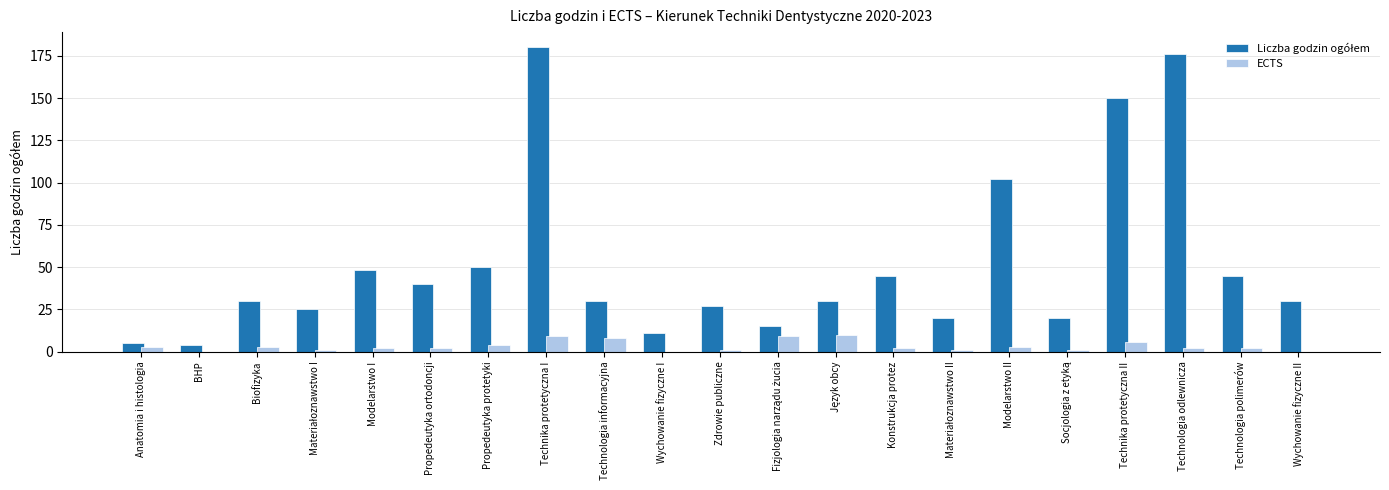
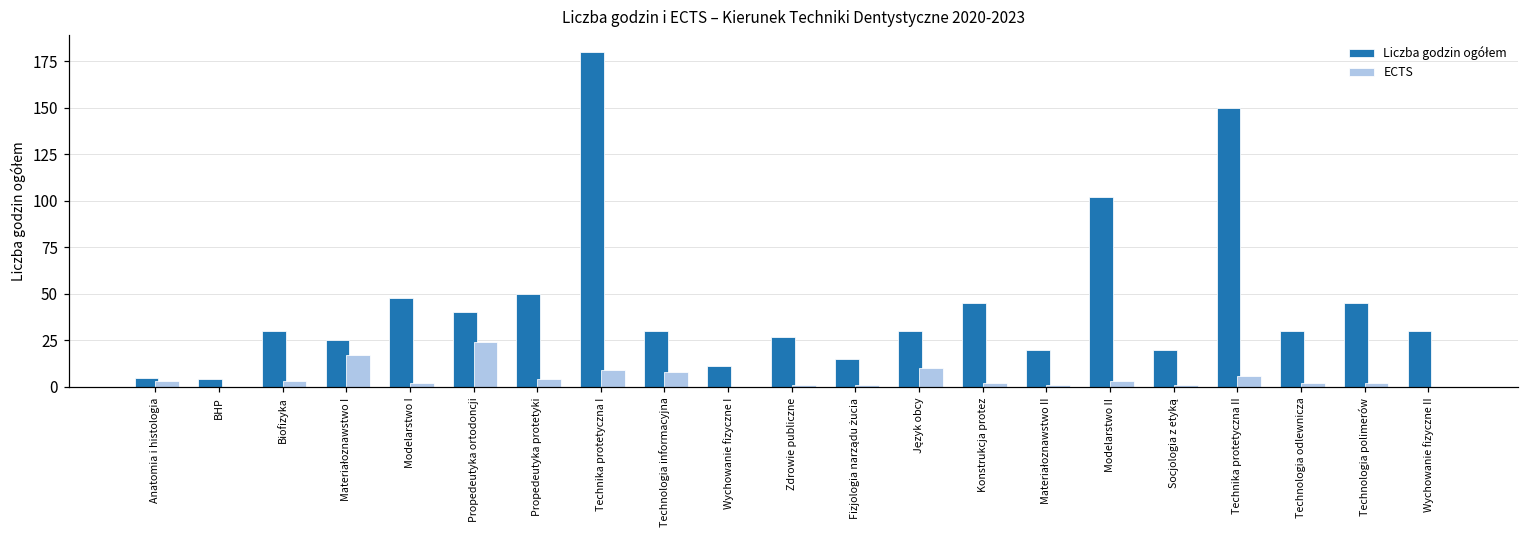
ECTS, Materiałoznawstwo I: 1 -> 17
ECTS, Propedeutyka ortodoncji: 2 -> 24
ECTS, Fizjologia narządu żucia: 9 -> 1
Liczba godzin ogółem, Technologia odlewnicza: 176 -> 30
